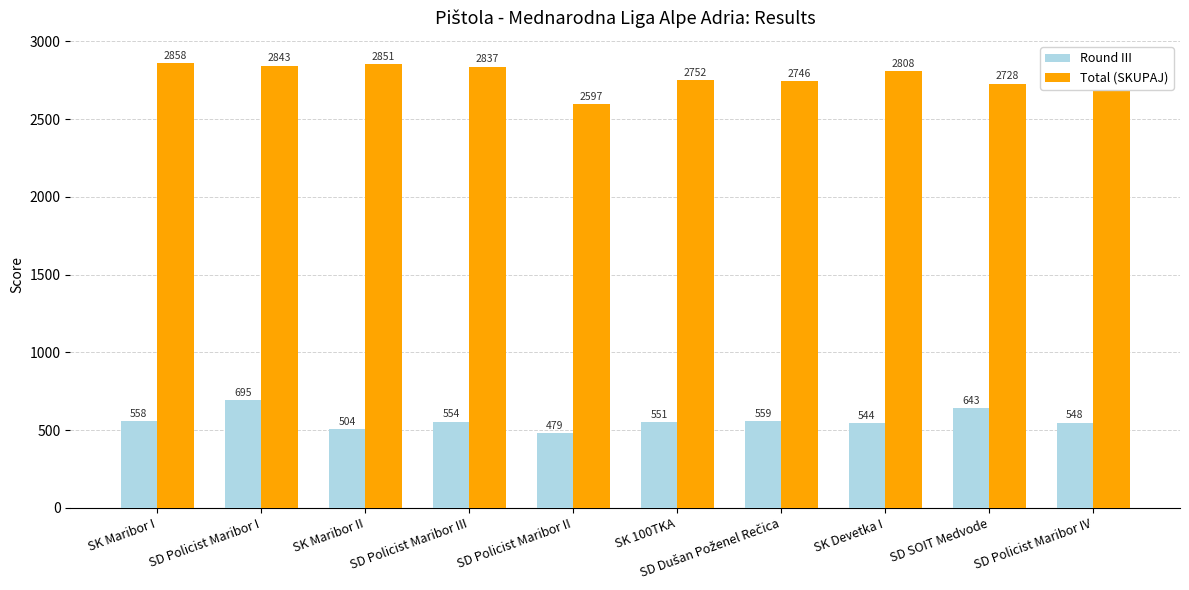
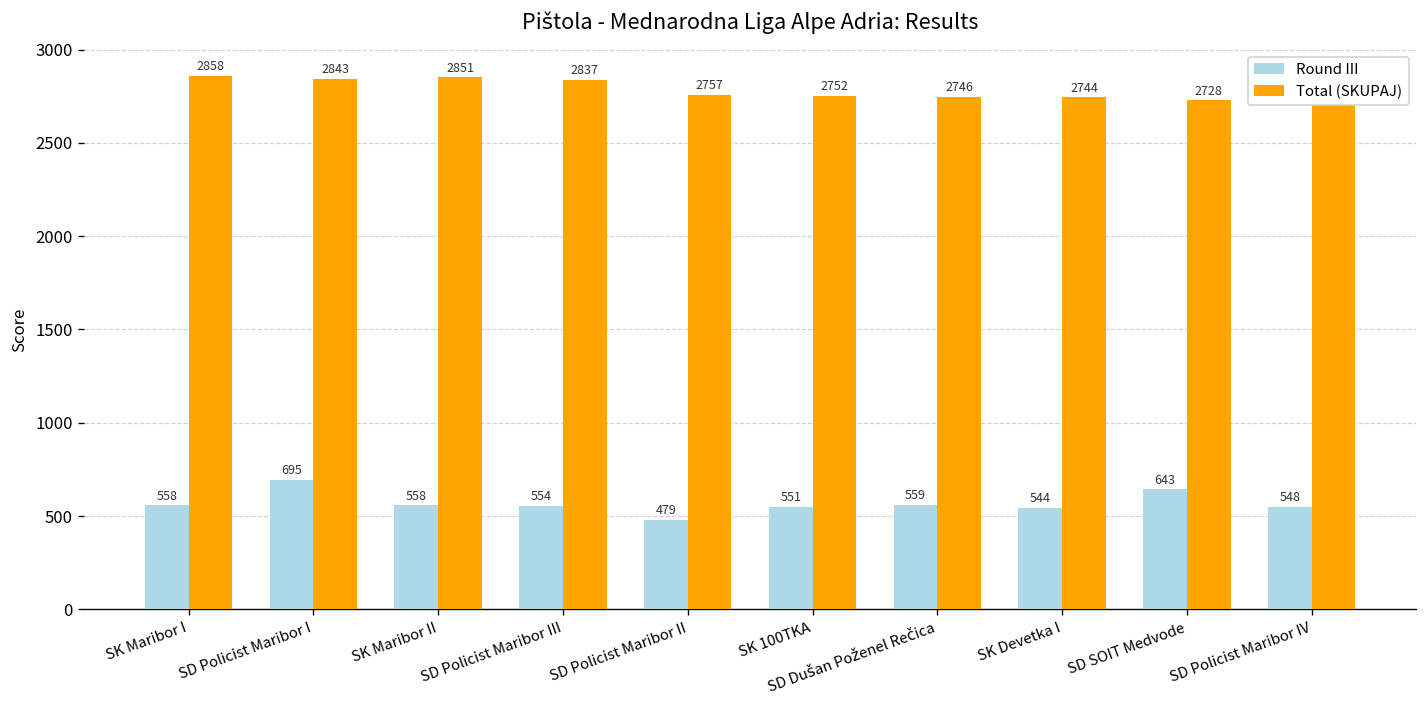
Round III, SK Maribor II: 504 -> 558
Total (SKUPAJ), SD Policist Maribor II: 2597 -> 2757
Total (SKUPAJ), SK Devetka I: 2808 -> 2744
